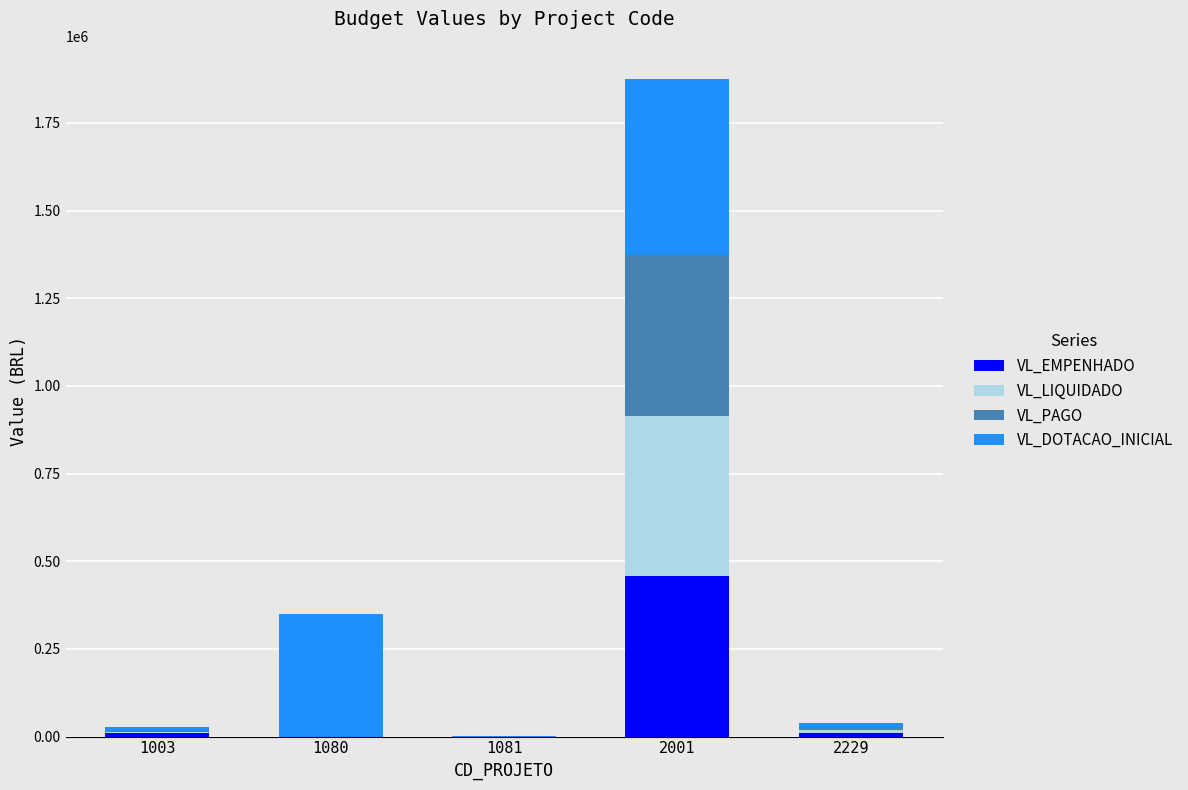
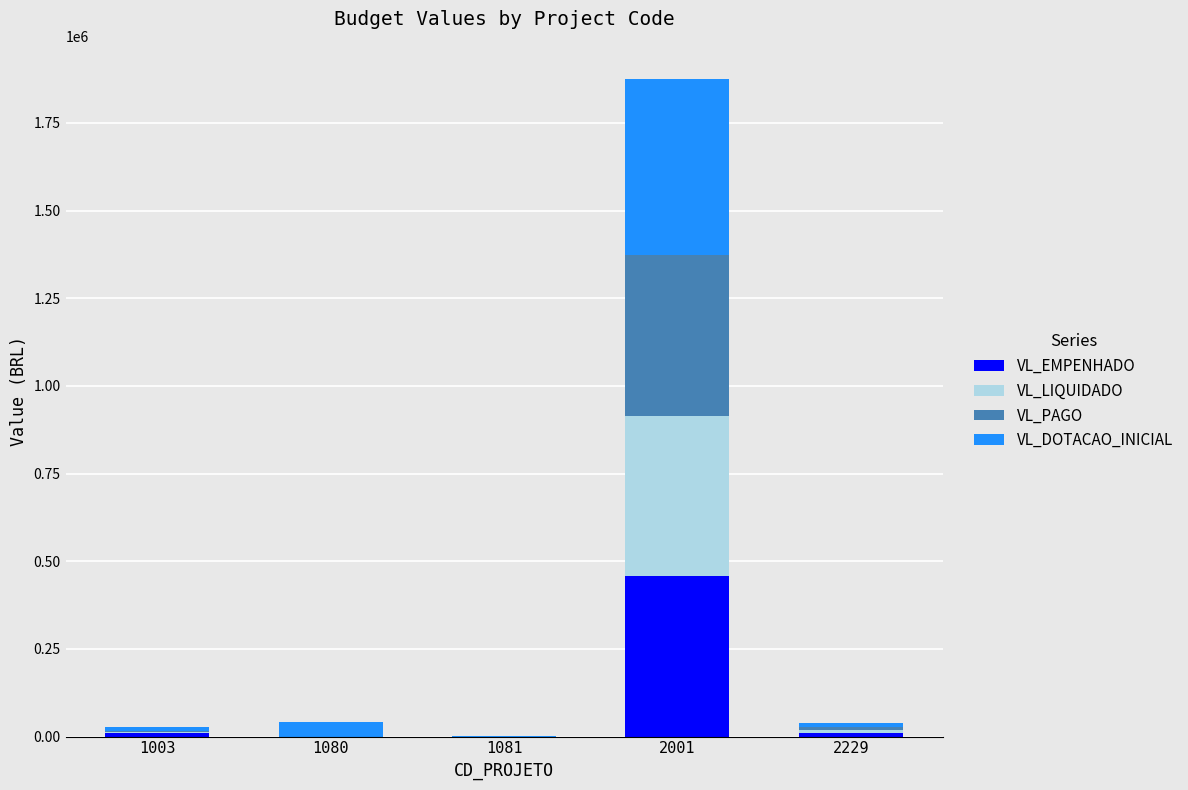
VL_DOTACAO_INICIAL, 1080: 350000 -> 40000
